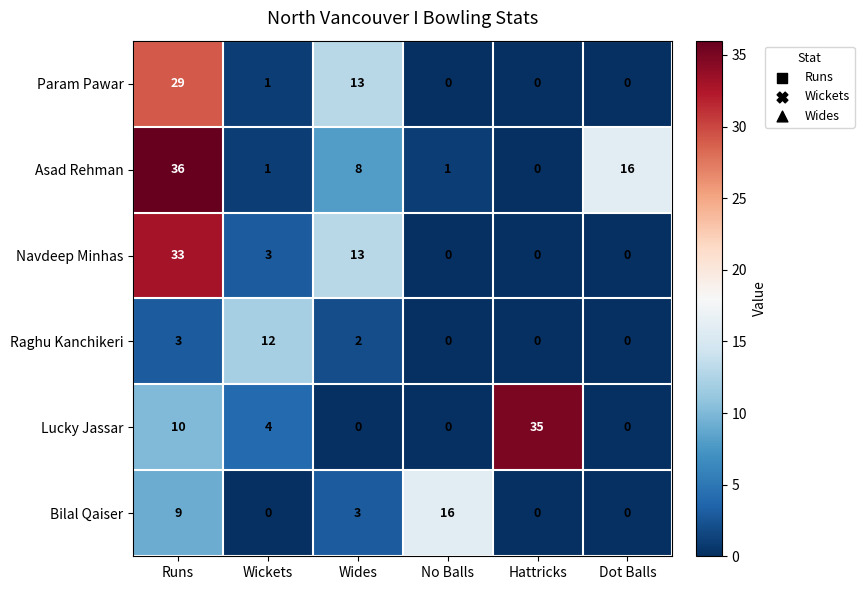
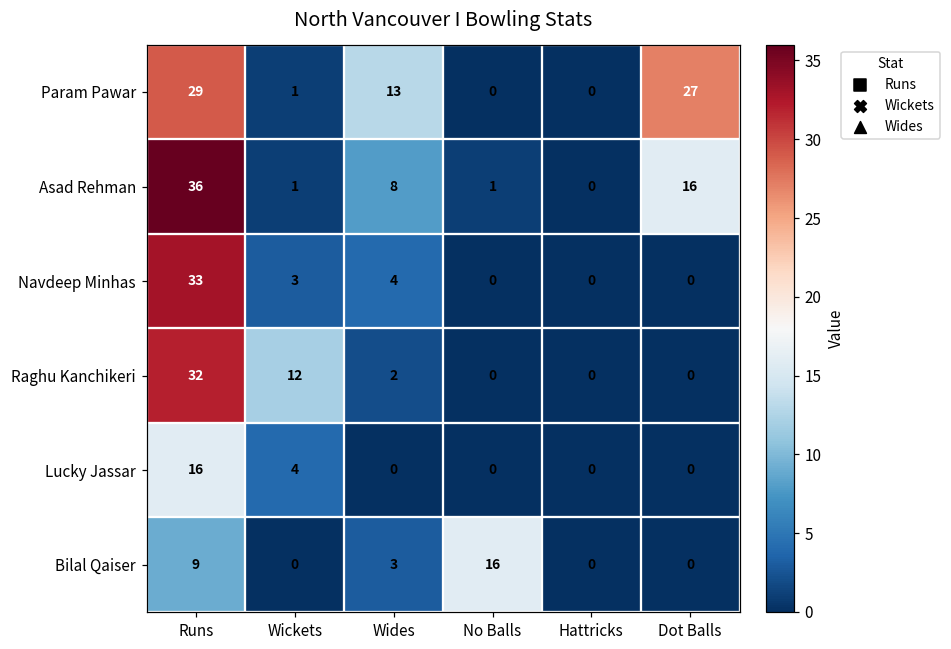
Param Pawar, Dot Balls: 0 -> 27
Navdeep Minhas, Wides: 13 -> 4
Raghu Kanchikeri, Runs: 3 -> 32
Lucky Jassar, Runs: 10 -> 16
Lucky Jassar, Hattricks: 35 -> 0
